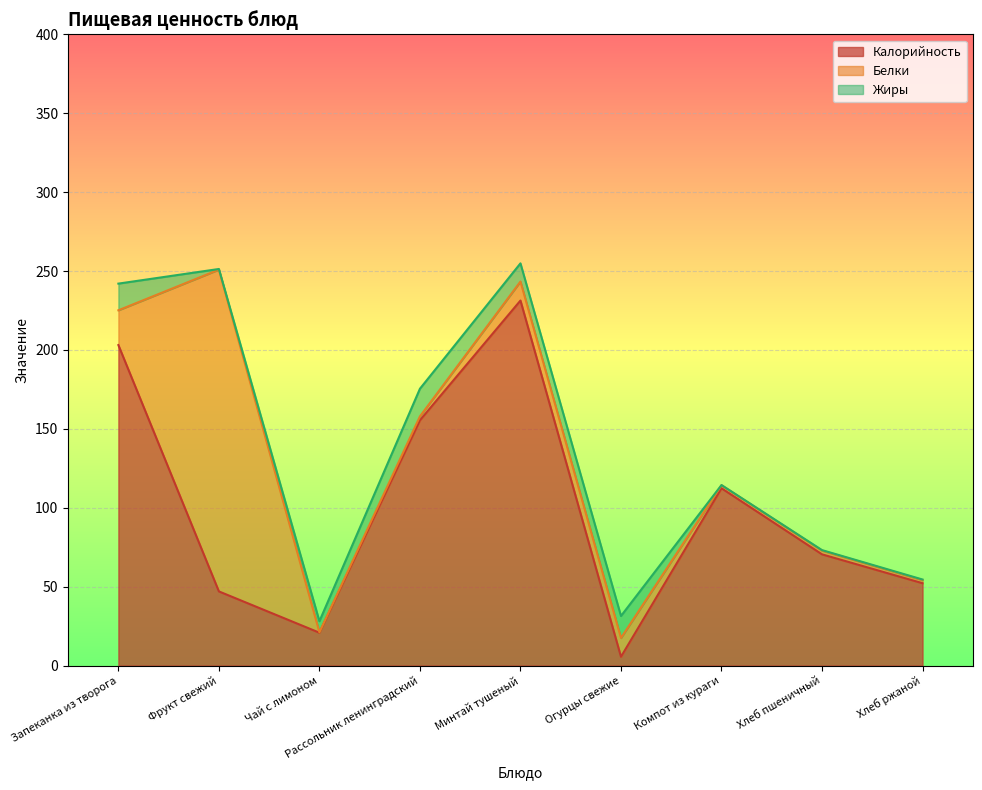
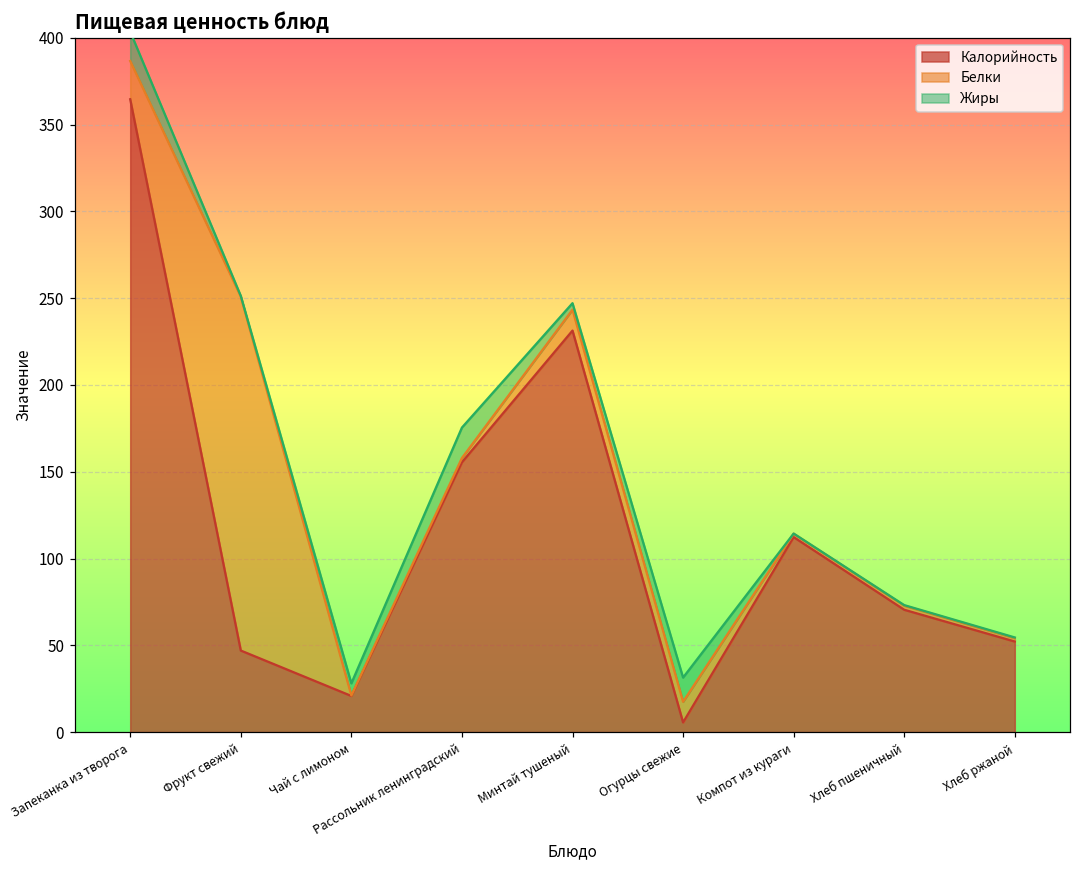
Калорийность, Запеканка из творога: 203 -> 365
Жиры, Минтай тушеный: 12 -> 4
